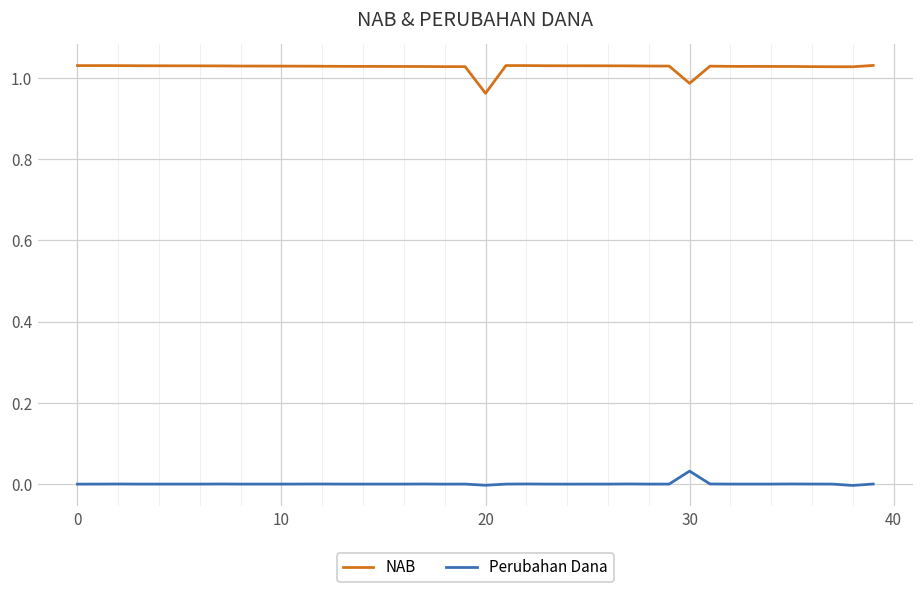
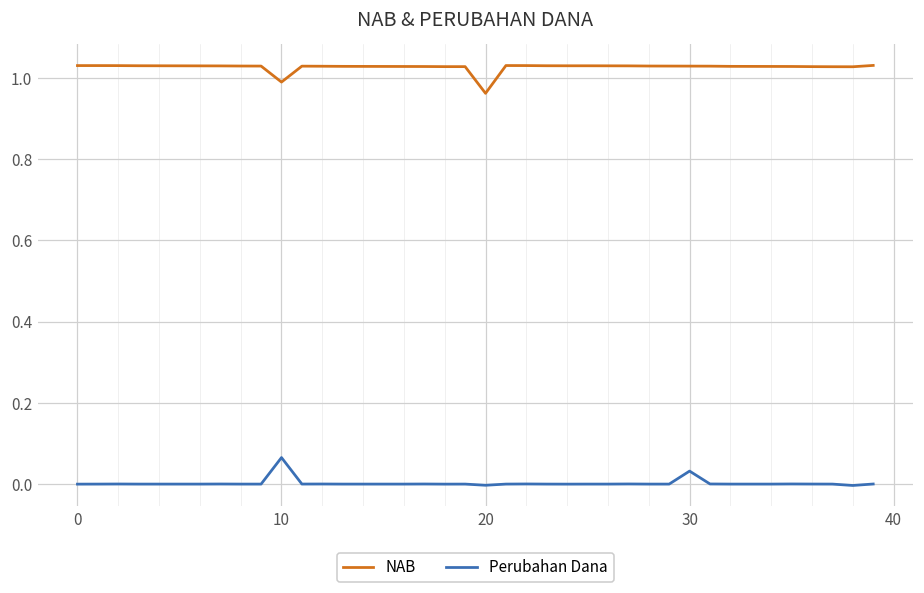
NAB, 10: 1.03 -> 0.99
Perubahan Dana, 10: 0.00 -> 0.07
NAB, 30: 0.99 -> 1.03
